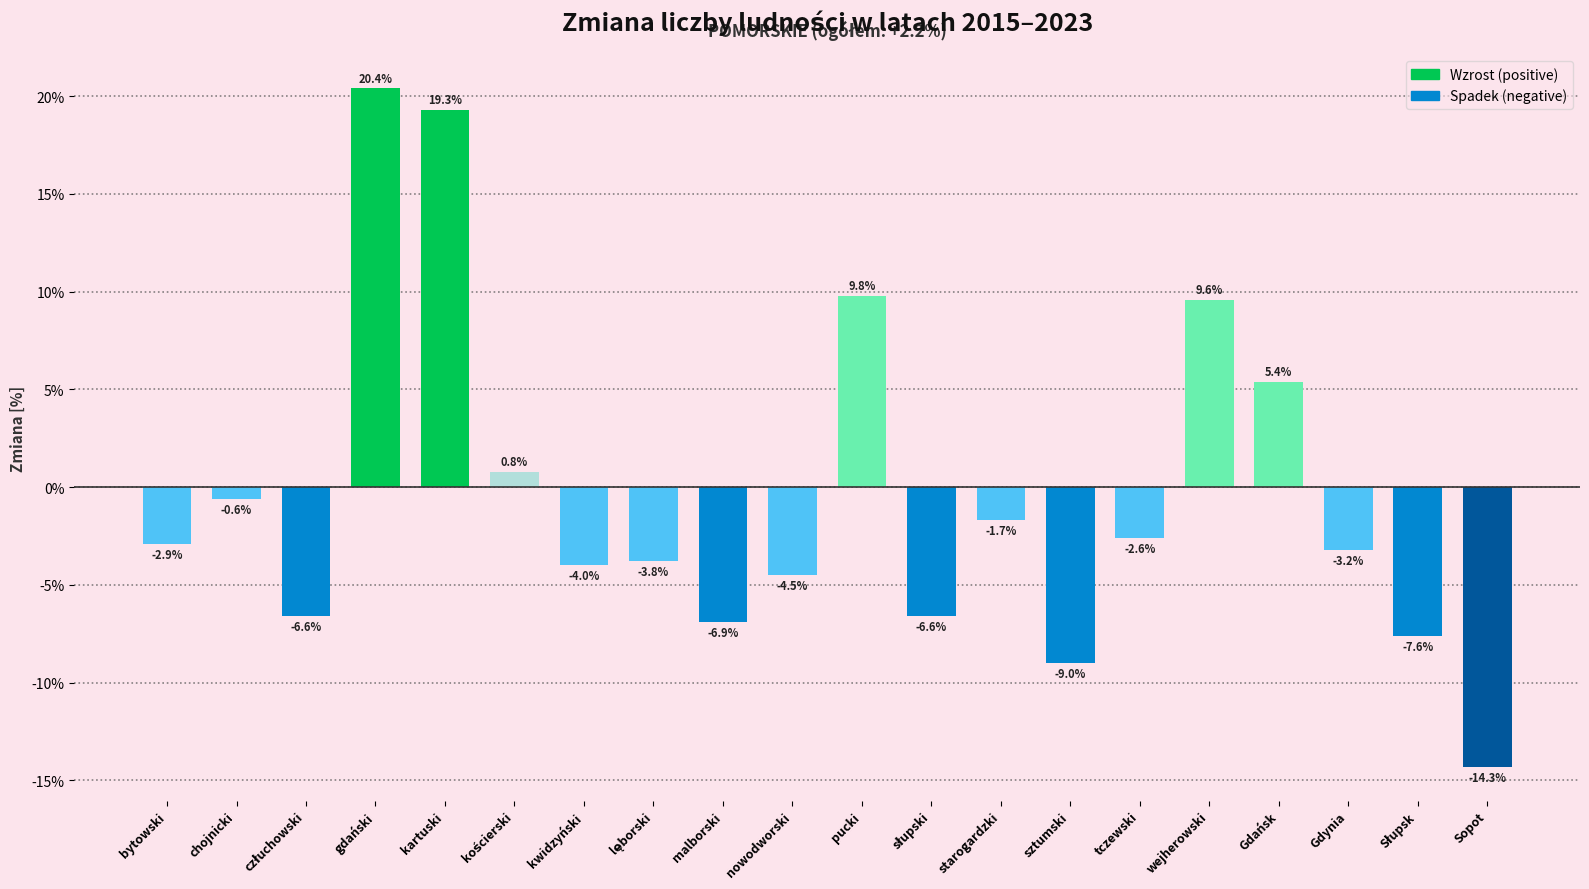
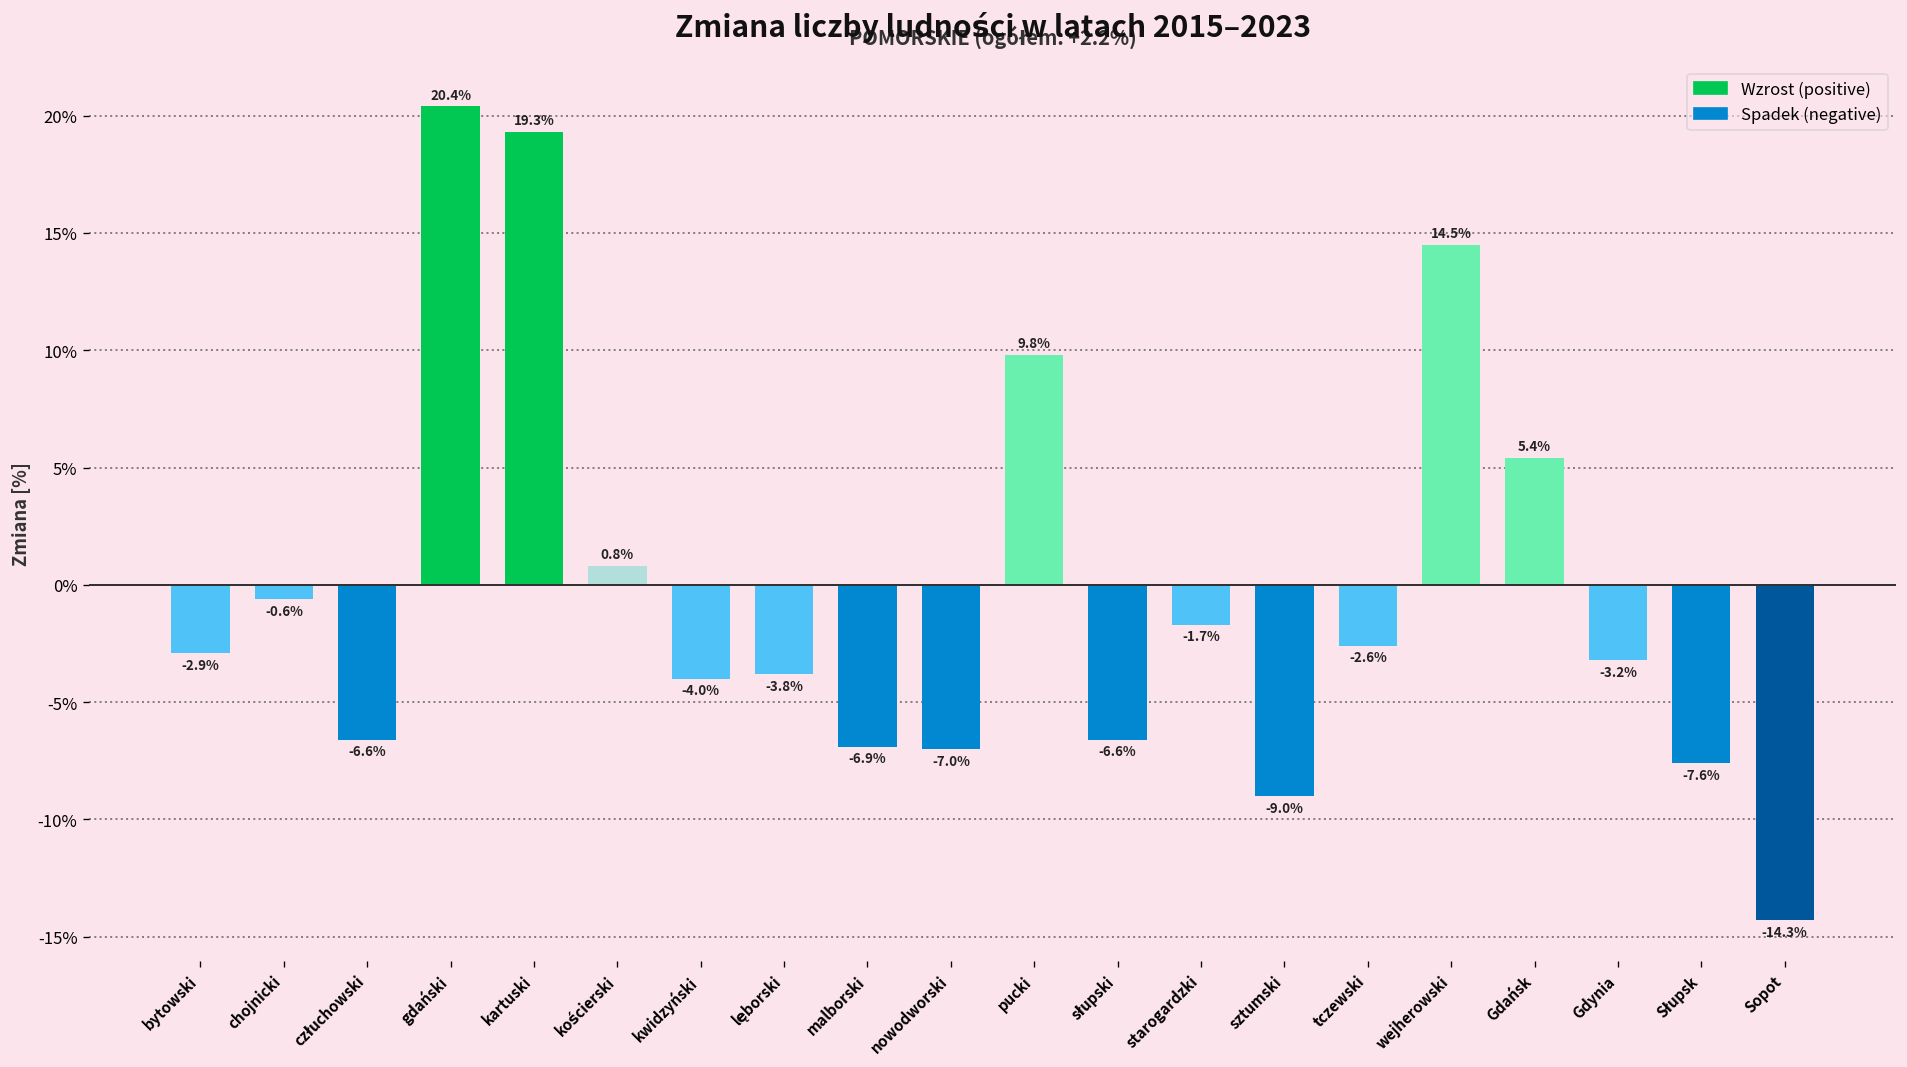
nowodworski: -4.5% -> -7.0%
wejherowski: 9.6% -> 14.5%
